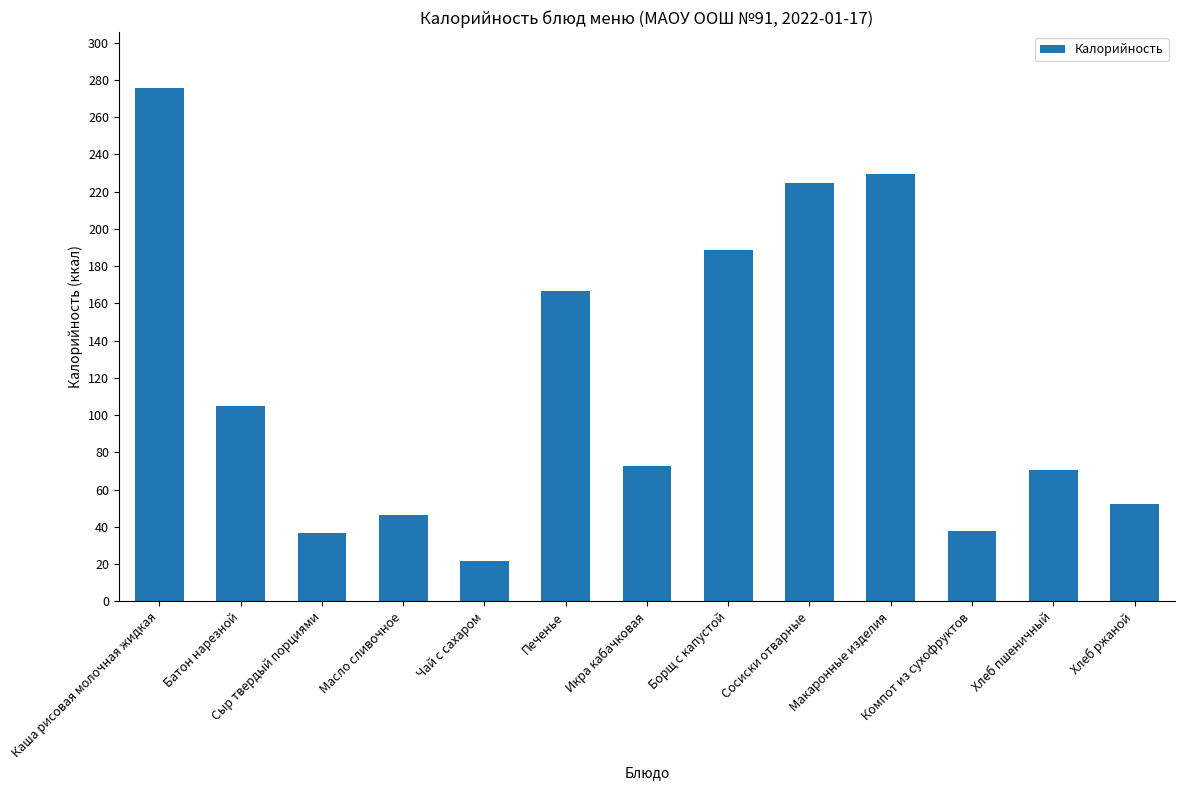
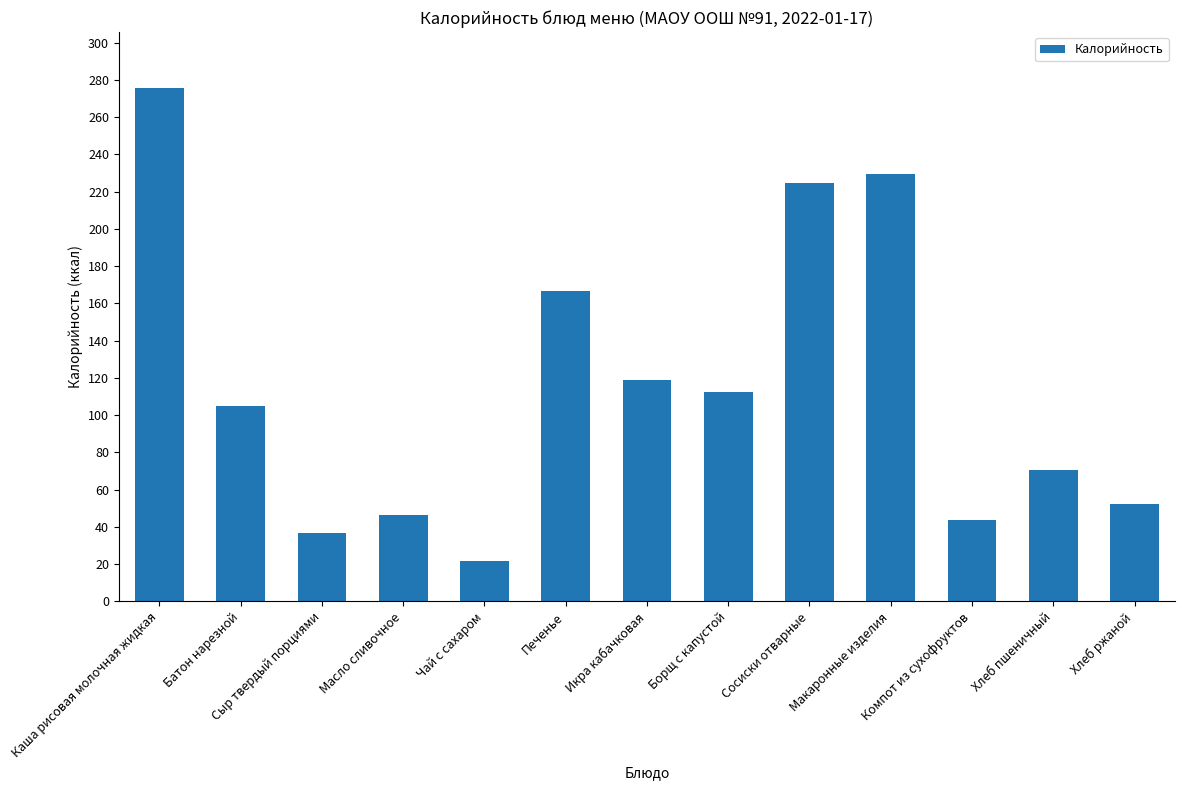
Икра кабачковая: 72 -> 119
Борщ с капустой: 189 -> 113
Компот из сухофруктов: 38 -> 43
